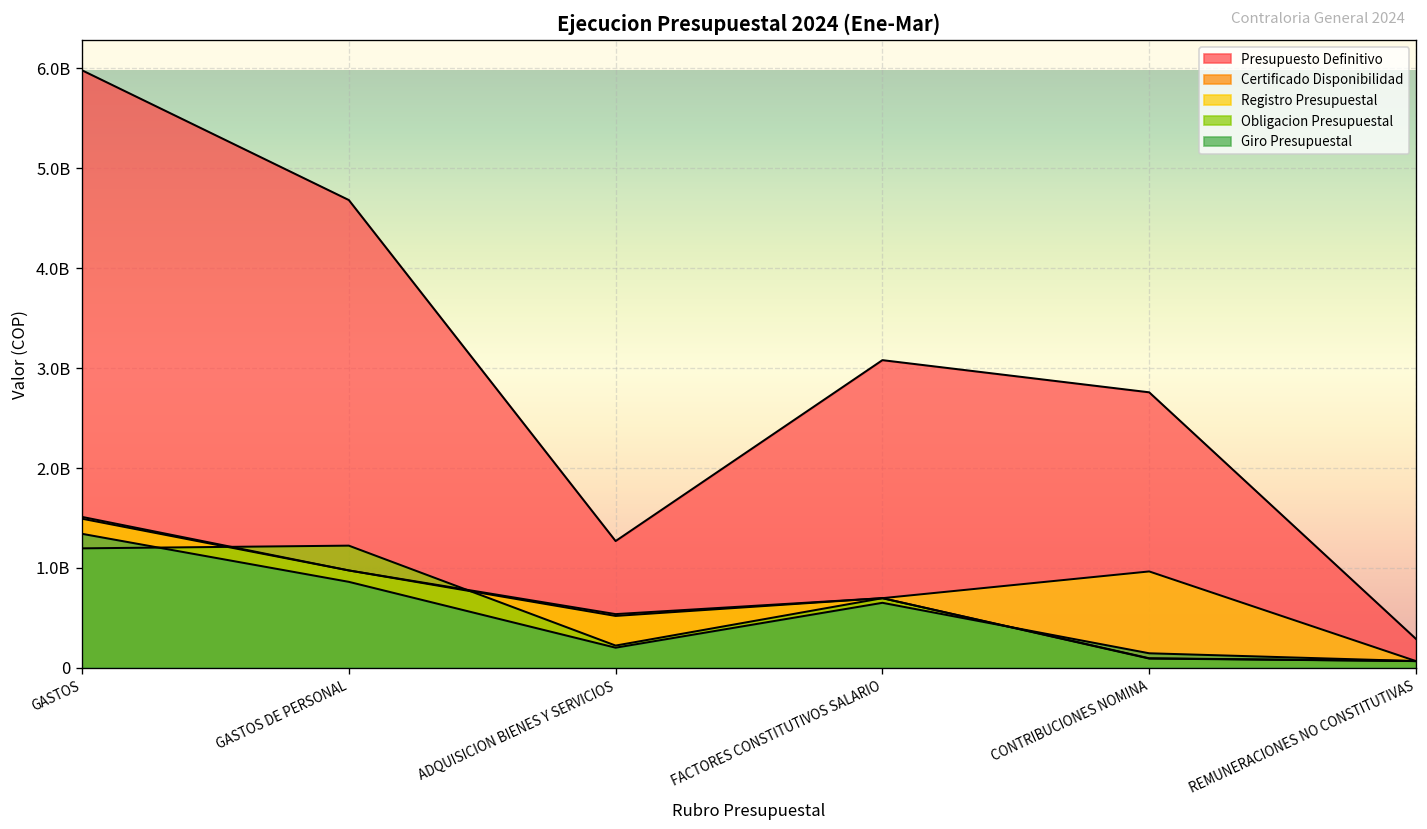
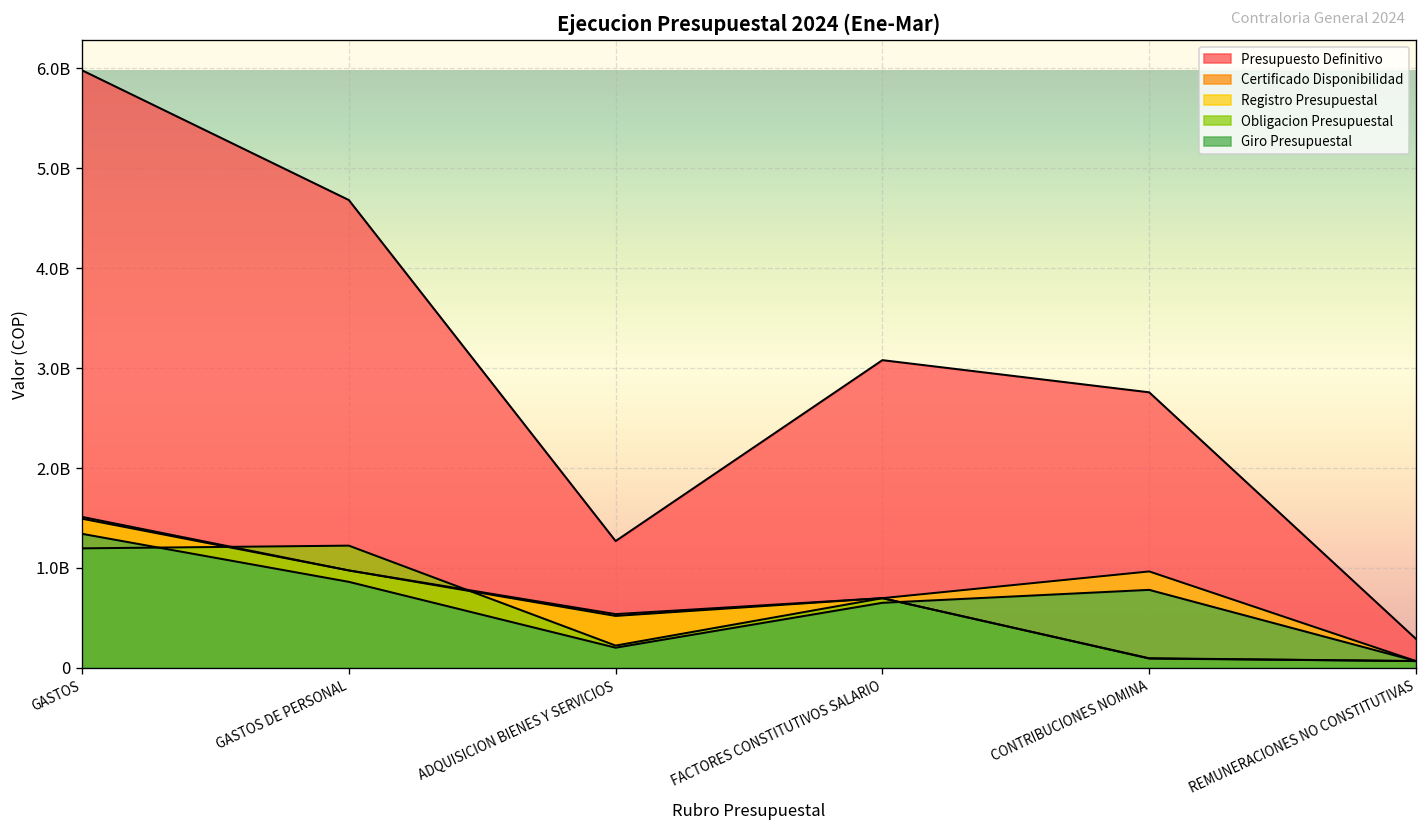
Giro Presupuestal, CONTRIBUCIONES NOMINA: 100000000 -> 800000000
